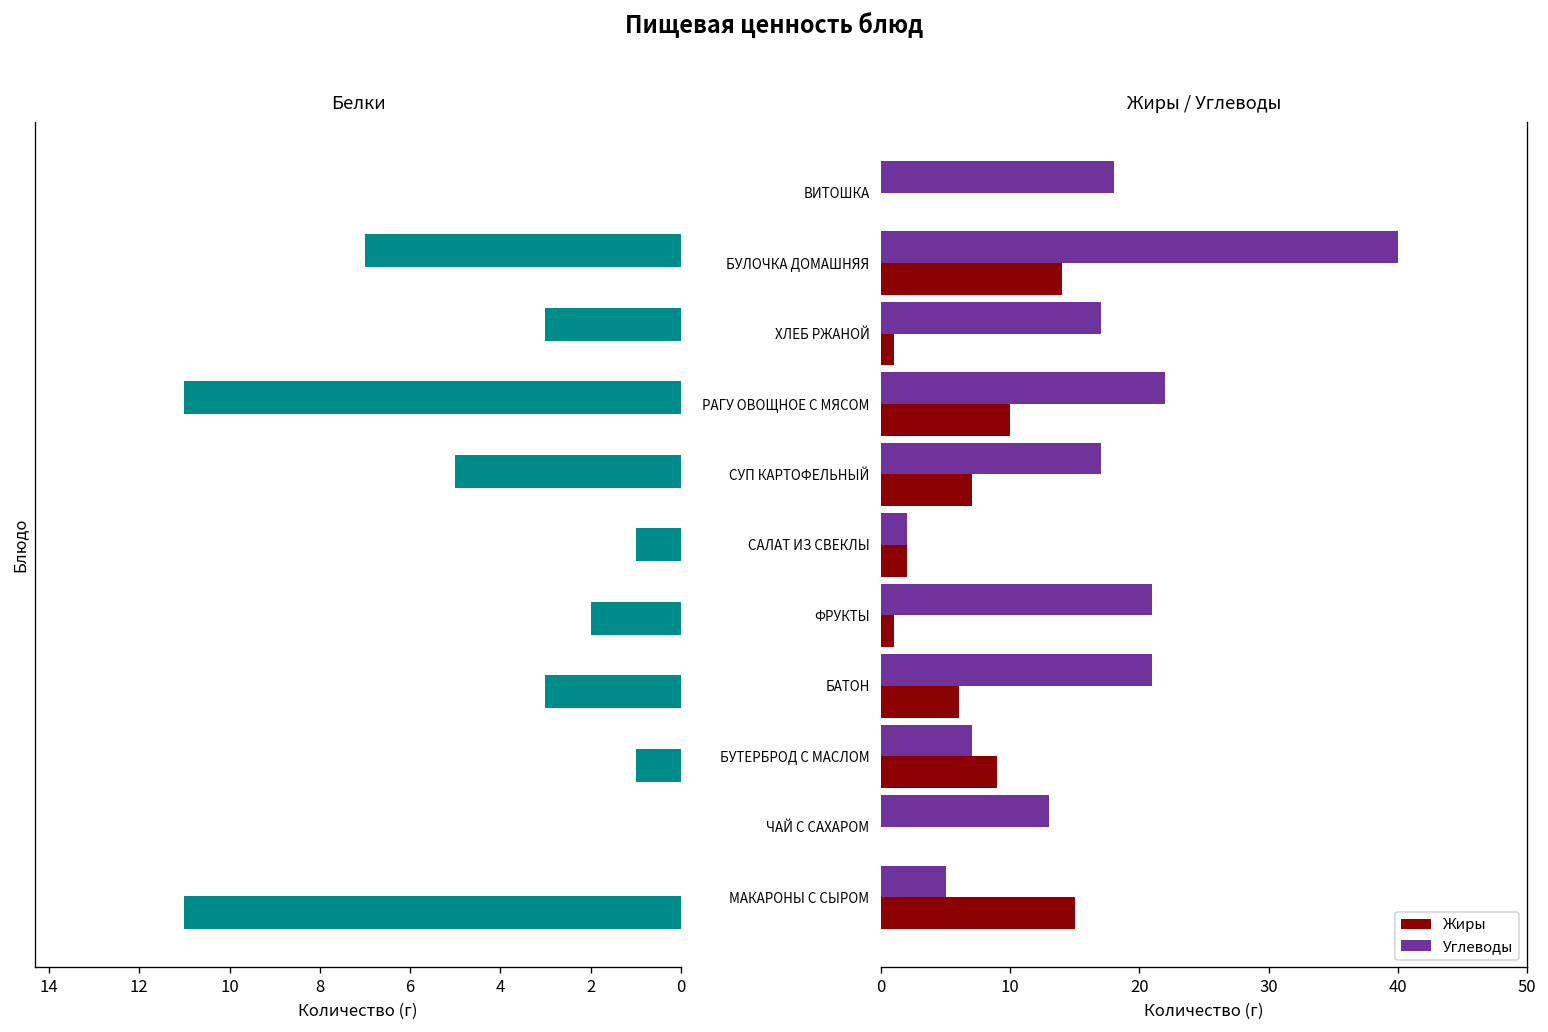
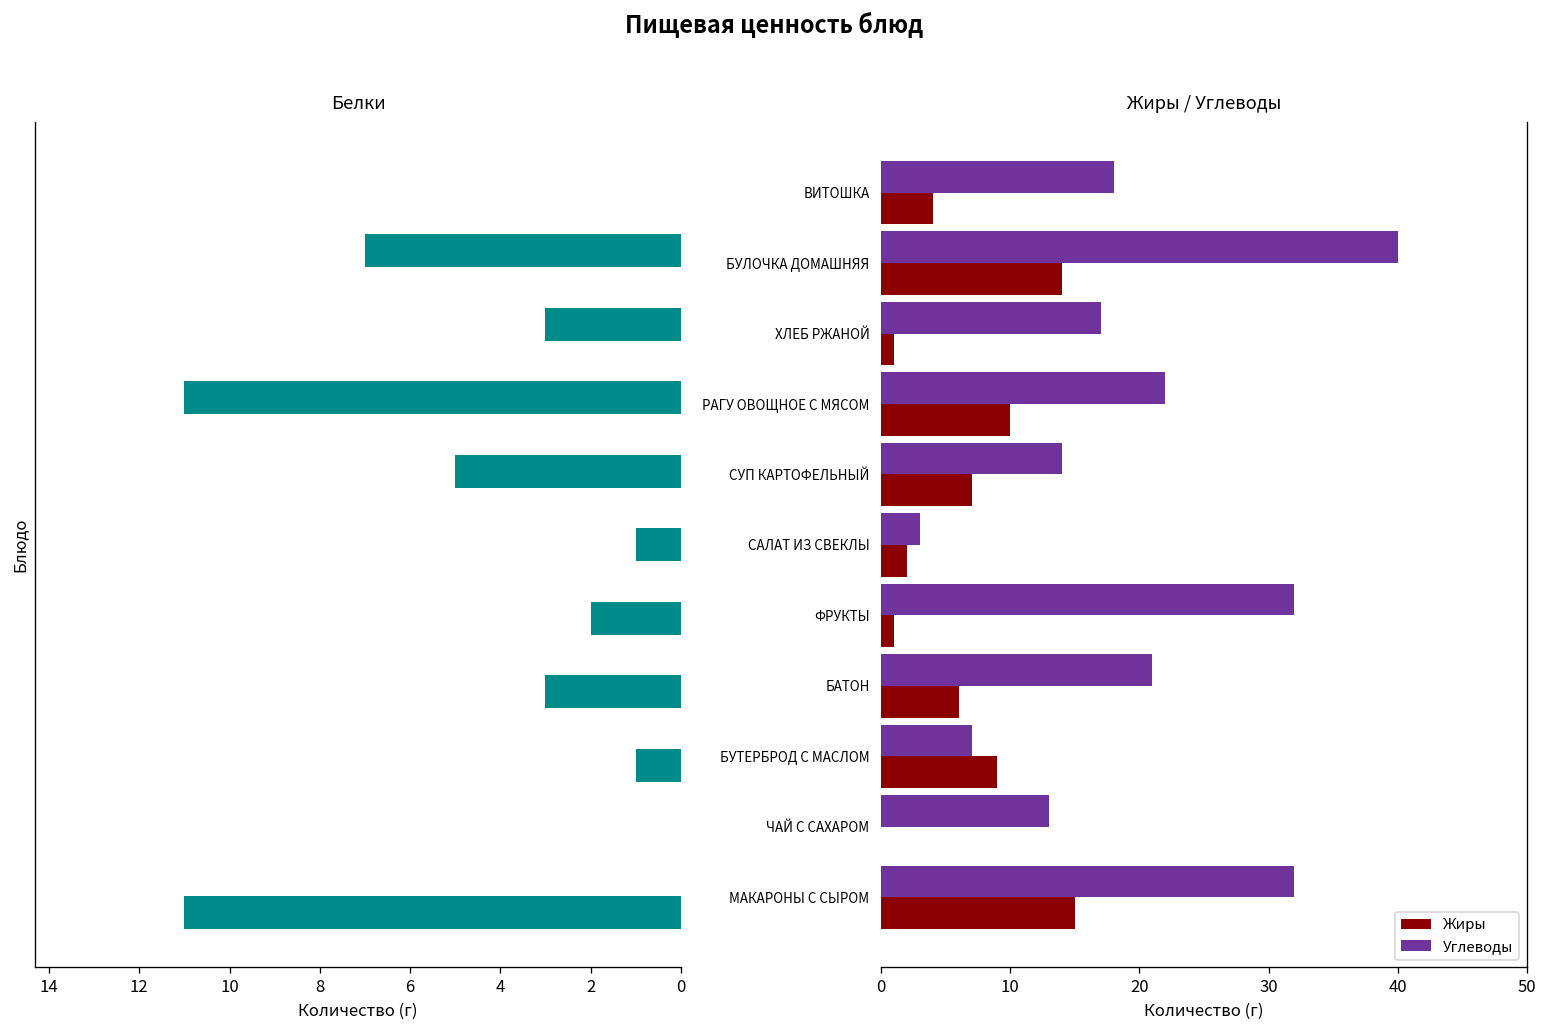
Жиры / Углеводы, Жиры, ВИТОШКА: 0 -> 4
Жиры / Углеводы, Углеводы, СУП КАРТОФЕЛЬНЫЙ: 17 -> 14
Жиры / Углеводы, Углеводы, САЛАТ ИЗ СВЕКЛЫ: 2 -> 3
Жиры / Углеводы, Углеводы, ФРУКТЫ: 21 -> 32
Жиры / Углеводы, Углеводы, МАКАРОНЫ С СЫРОМ: 5 -> 32
